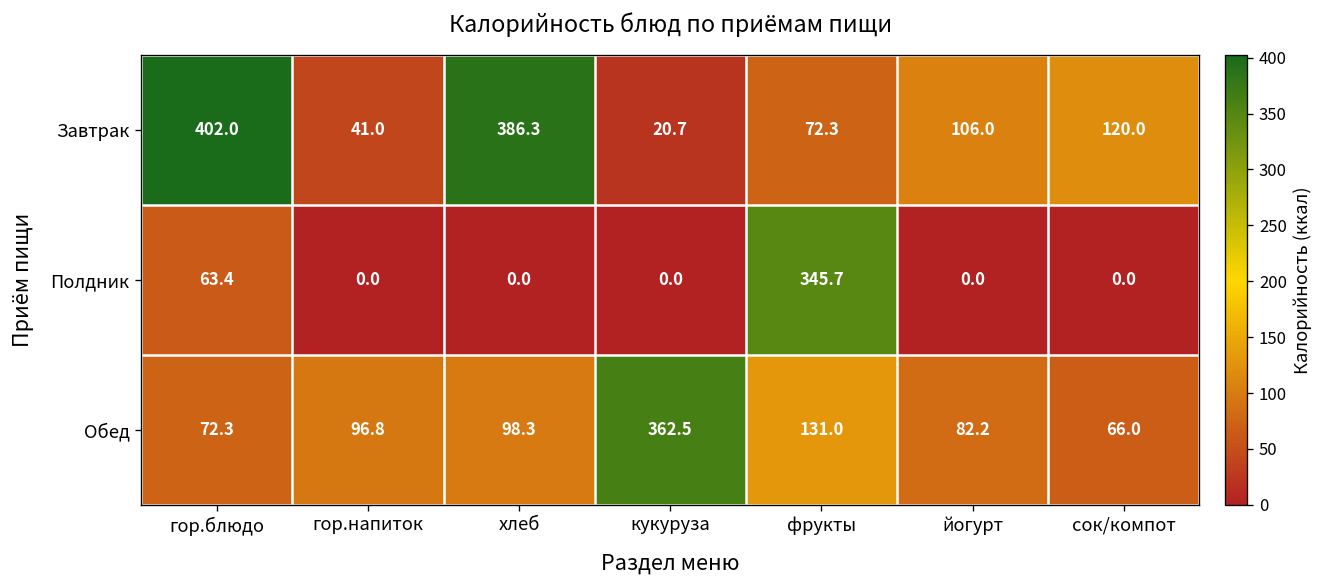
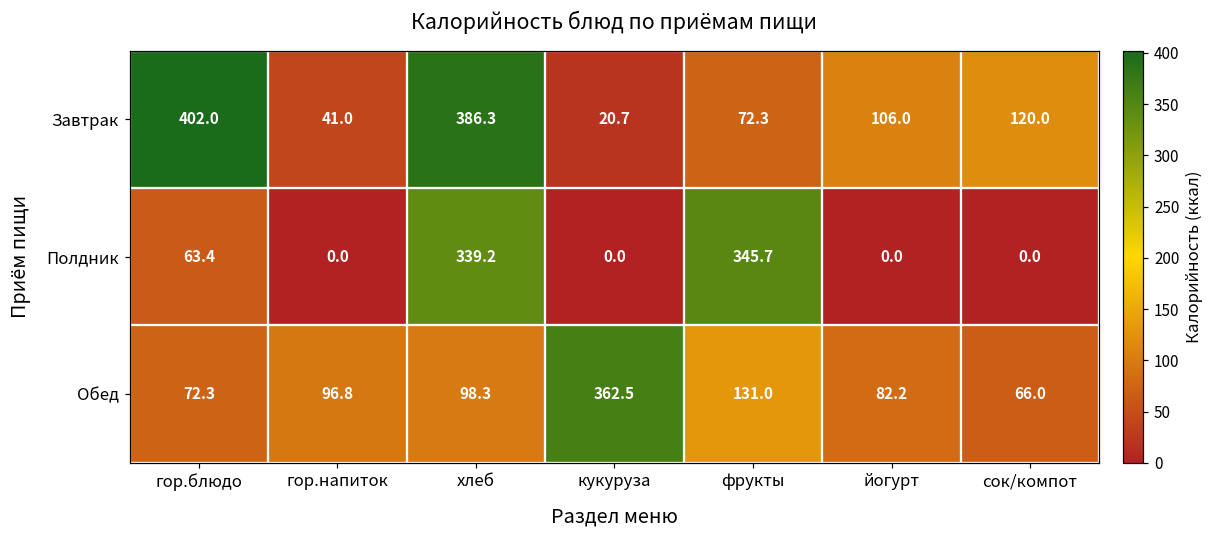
Полдник, хлеб: 0.0 -> 339.2
